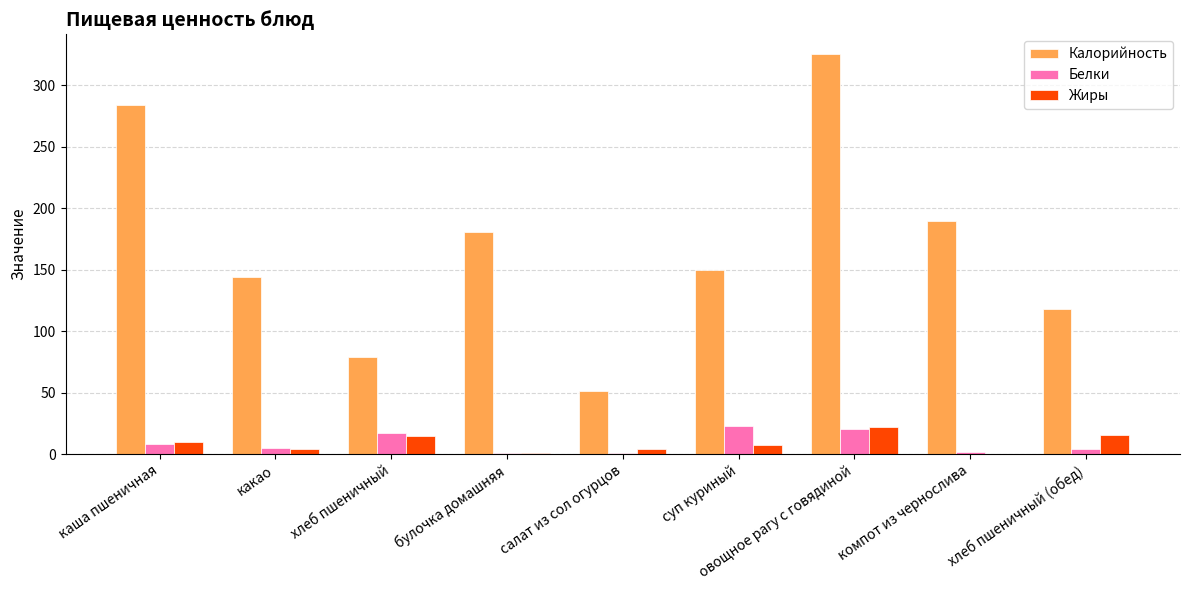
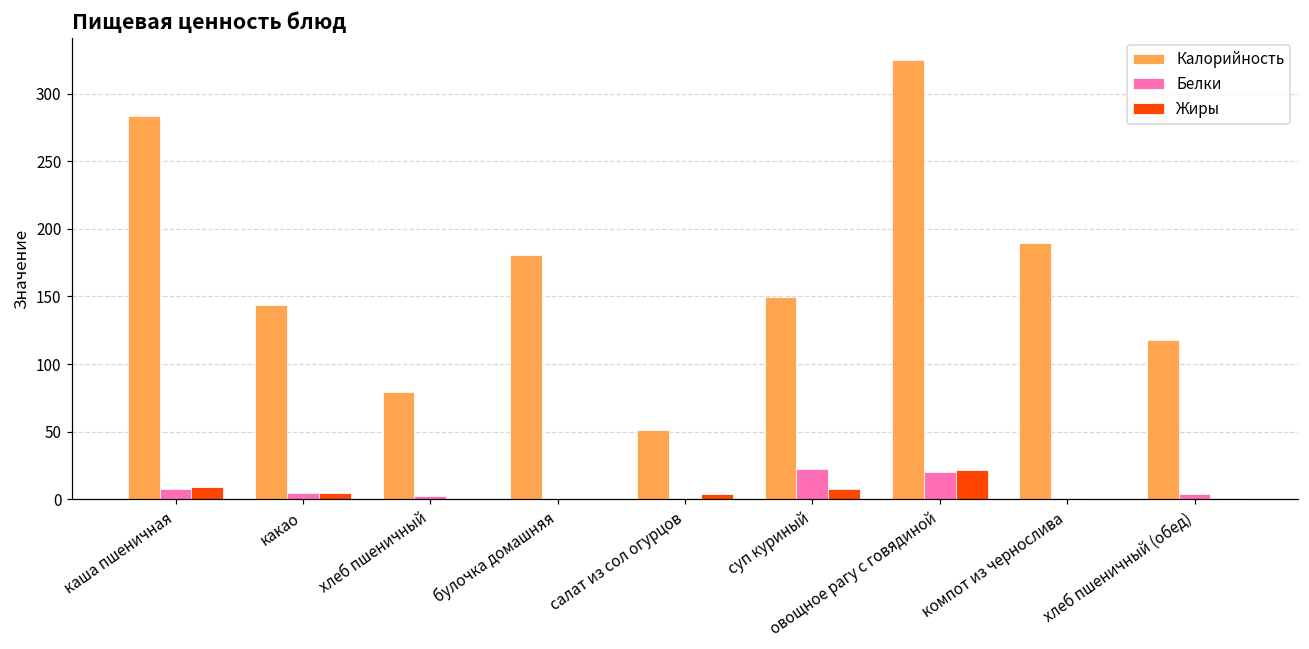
Белки, хлеб пшеничный: 17 -> 3
Жиры, хлеб пшеничный: 14 -> 0
Жиры, хлеб пшеничный (обед): 15 -> 1
